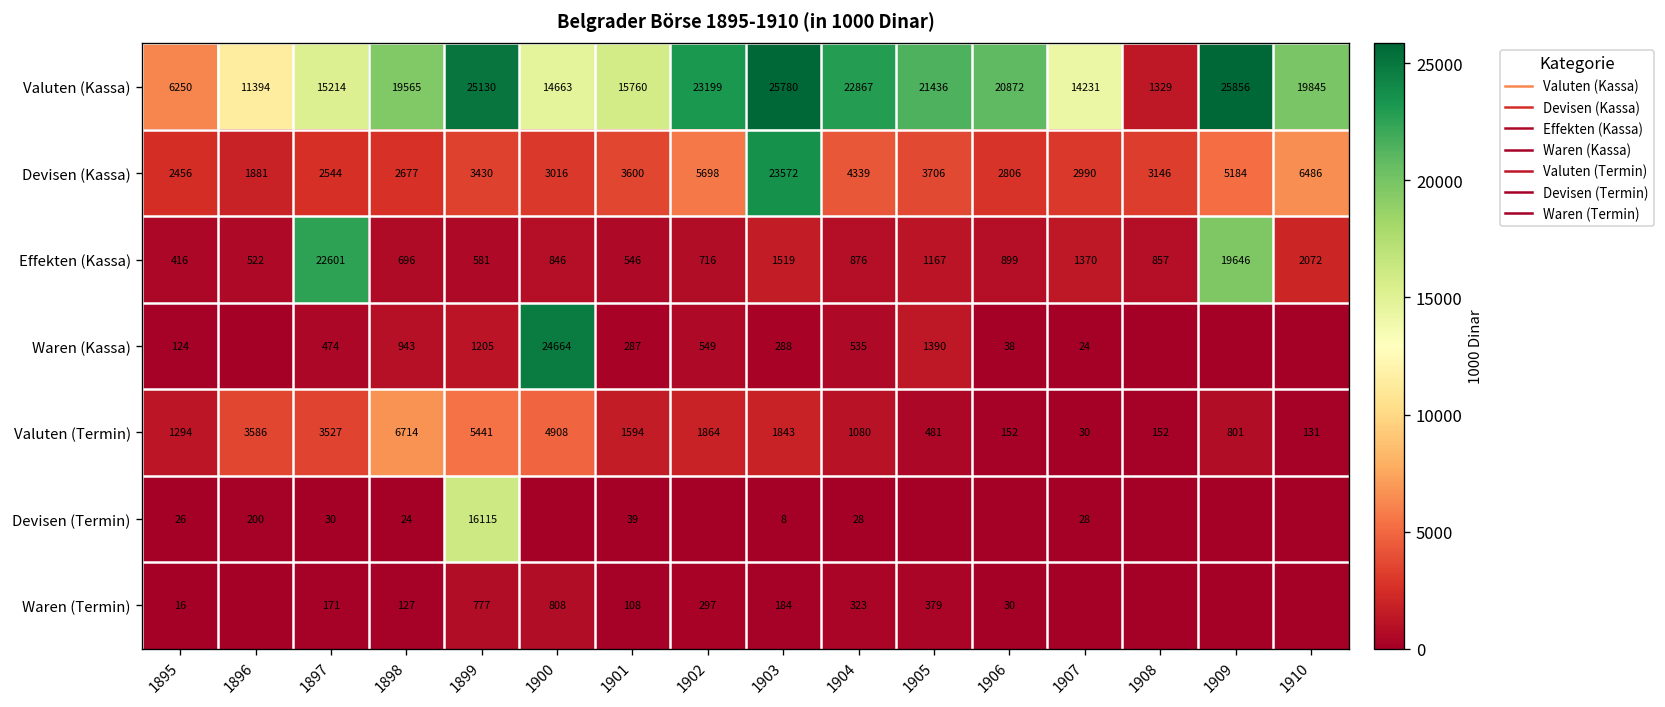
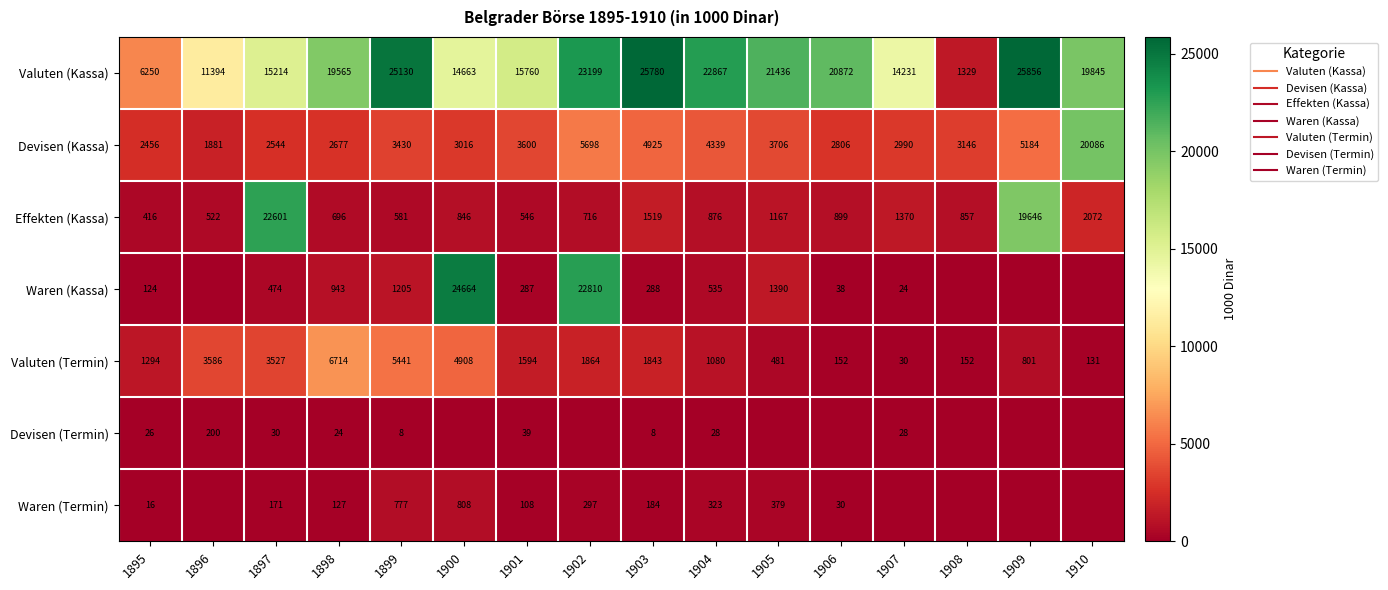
Devisen (Kassa), 1903: 23572 -> 4925
Devisen (Kassa), 1910: 6486 -> 20086
Waren (Kassa), 1902: 549 -> 22810
Devisen (Termin), 1899: 16115 -> 8
